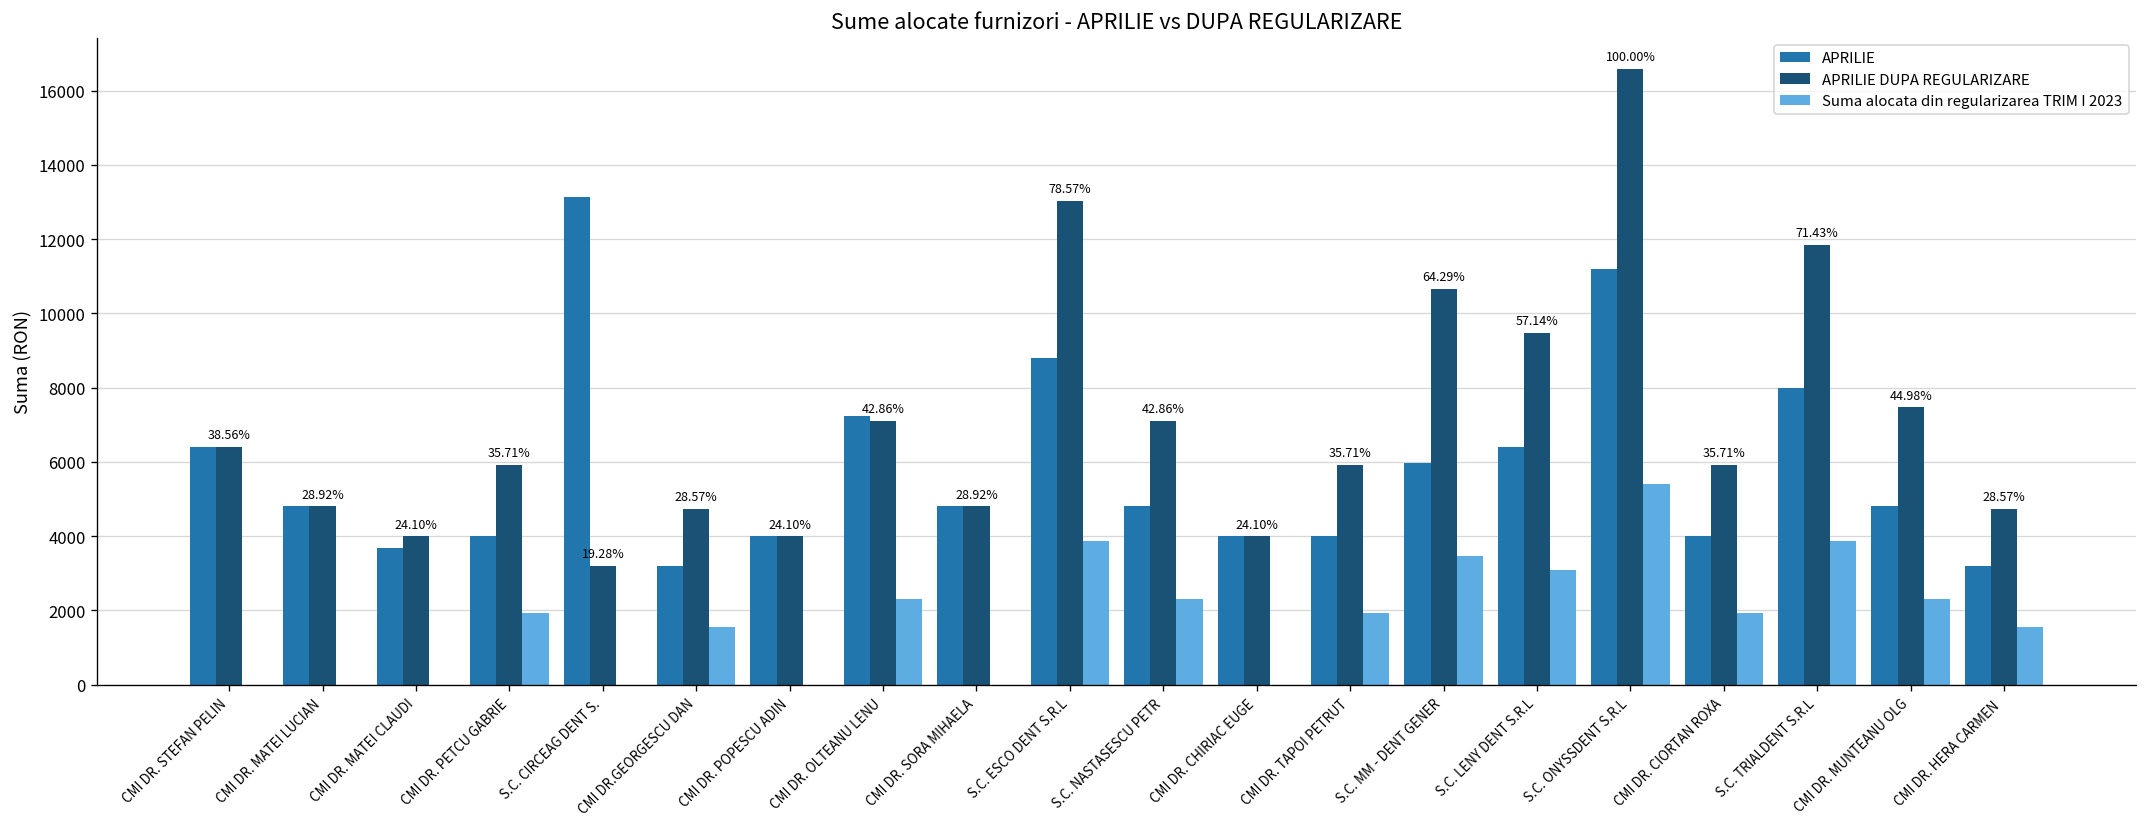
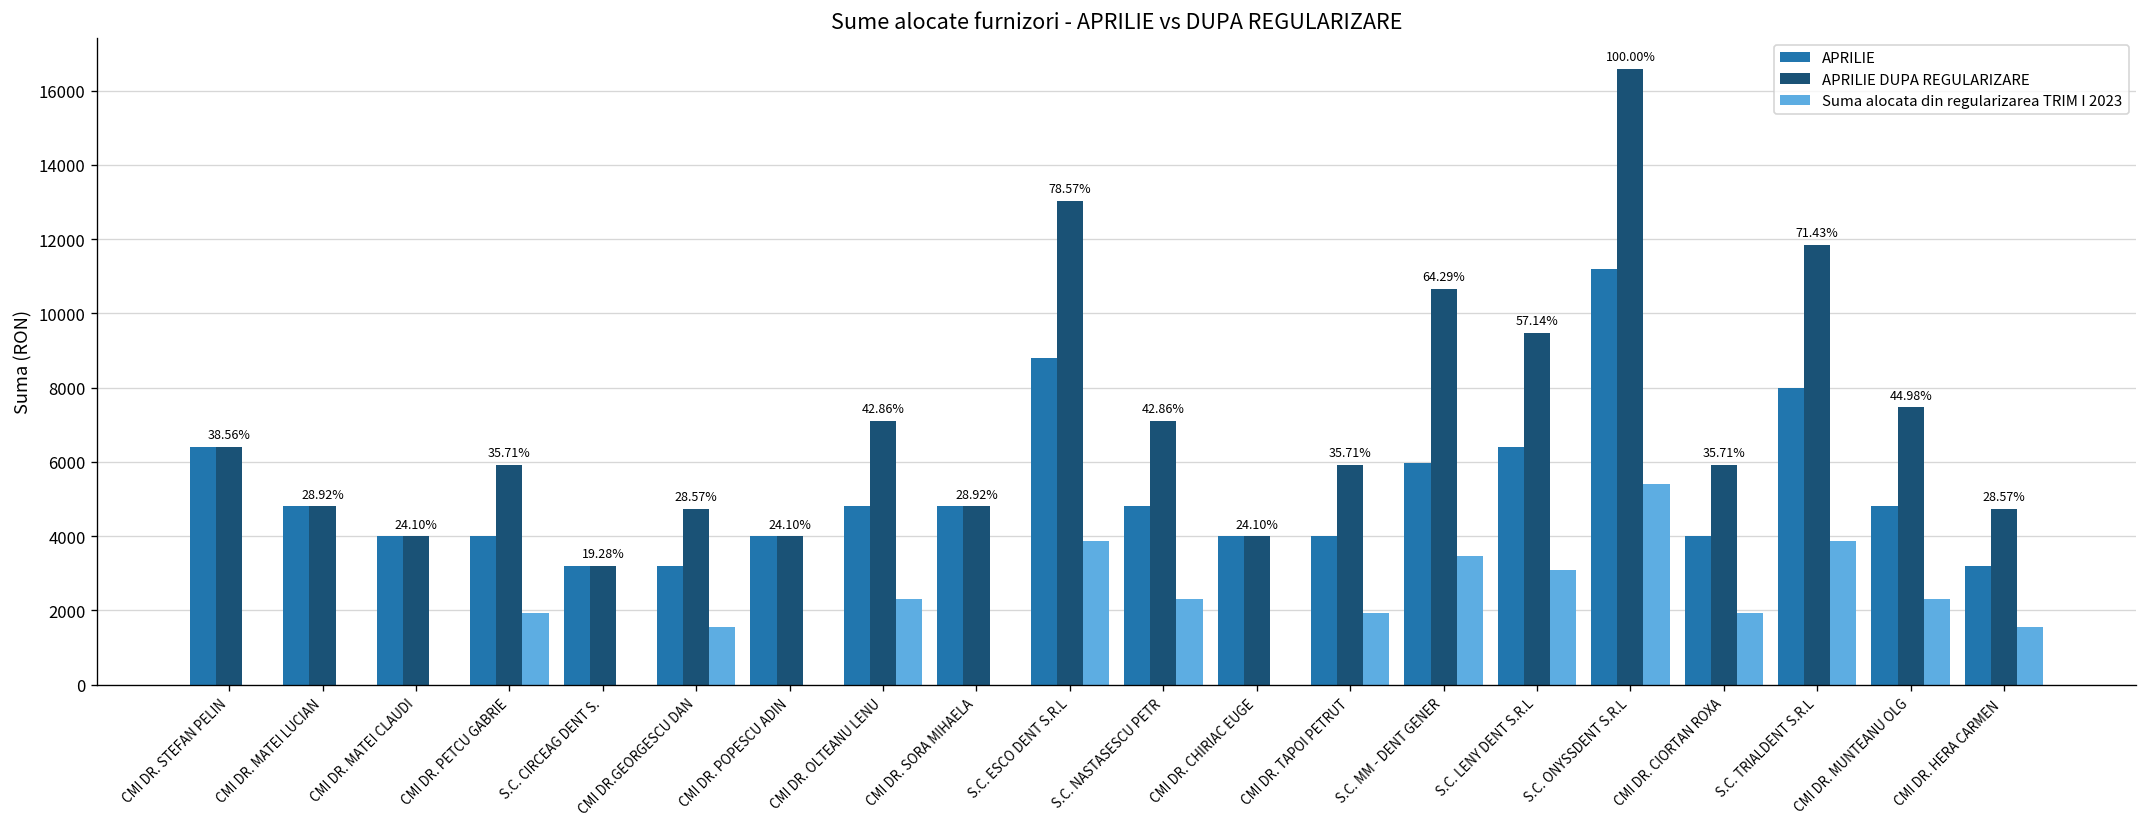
APRILIE, CMI DR. MATEI CLAUDI: 3700 -> 4000
APRILIE, S.C. CIRCEAG DENT S.: 13100 -> 3200
APRILIE, CMI DR. OLTEANU LENU: 7200 -> 4800
